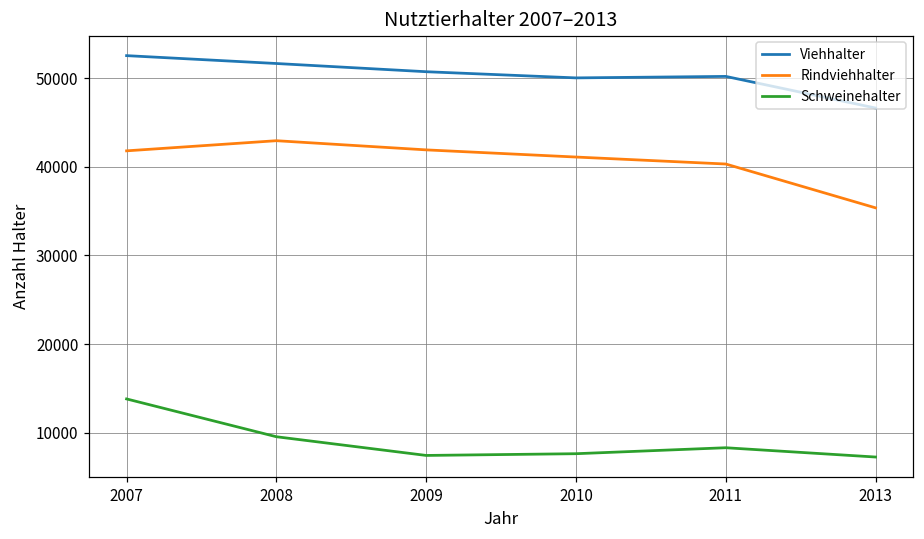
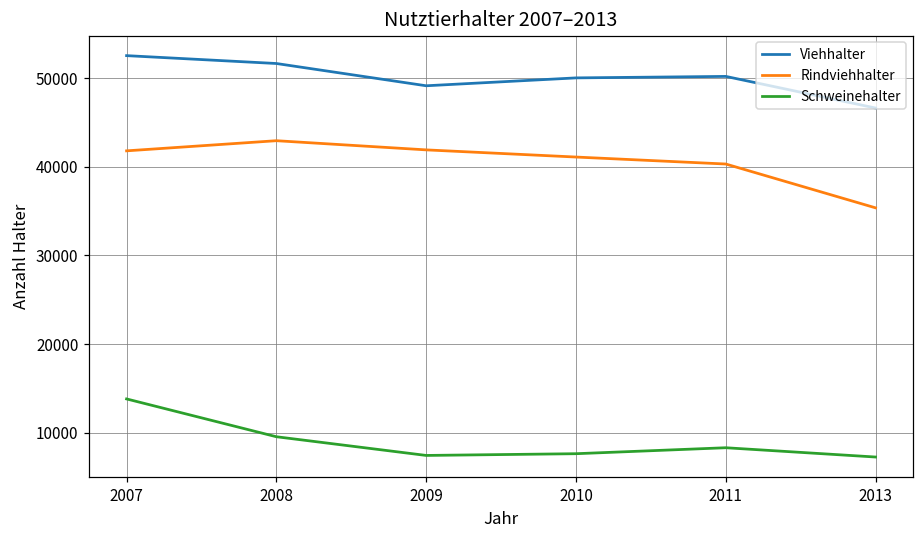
Viehhalter, 2009: 51000 -> 49000
